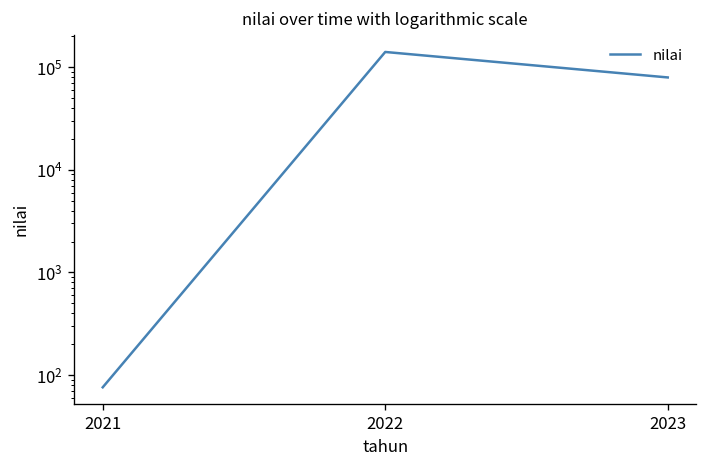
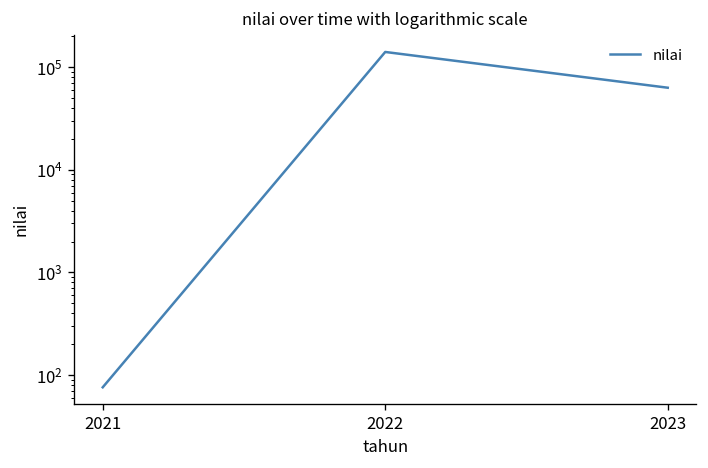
2023: 80000 -> 60000
